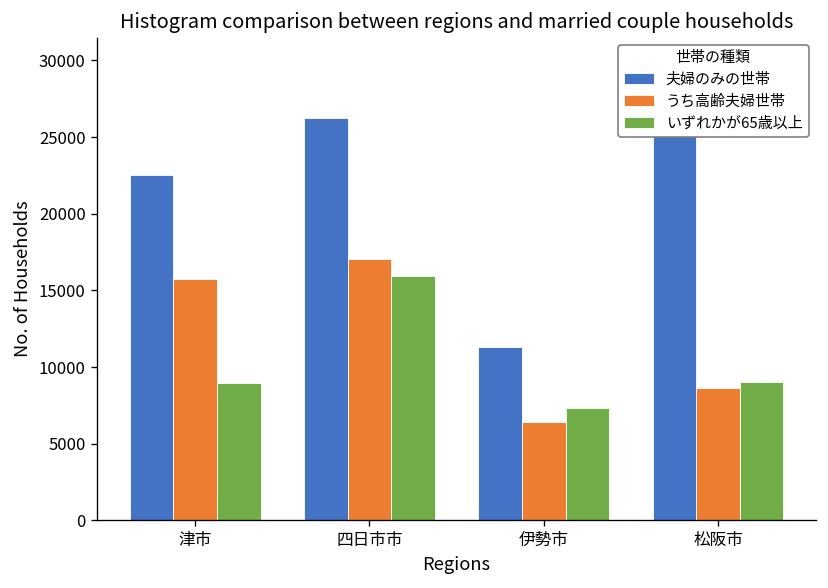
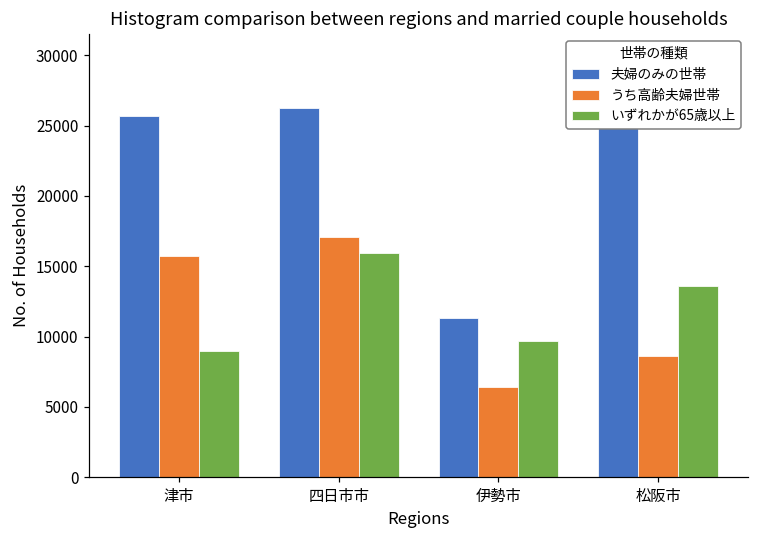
夫婦のみの世帯, 津市: 22500 -> 25700
いずれかが65歳以上, 伊勢市: 7400 -> 9700
いずれかが65歳以上, 松阪市: 9000 -> 13600
